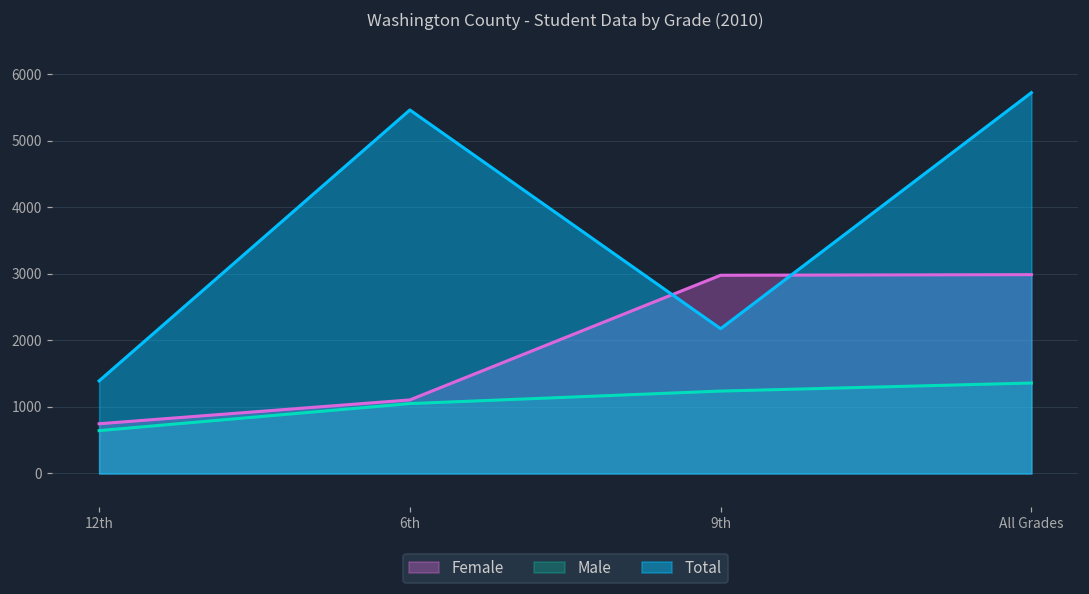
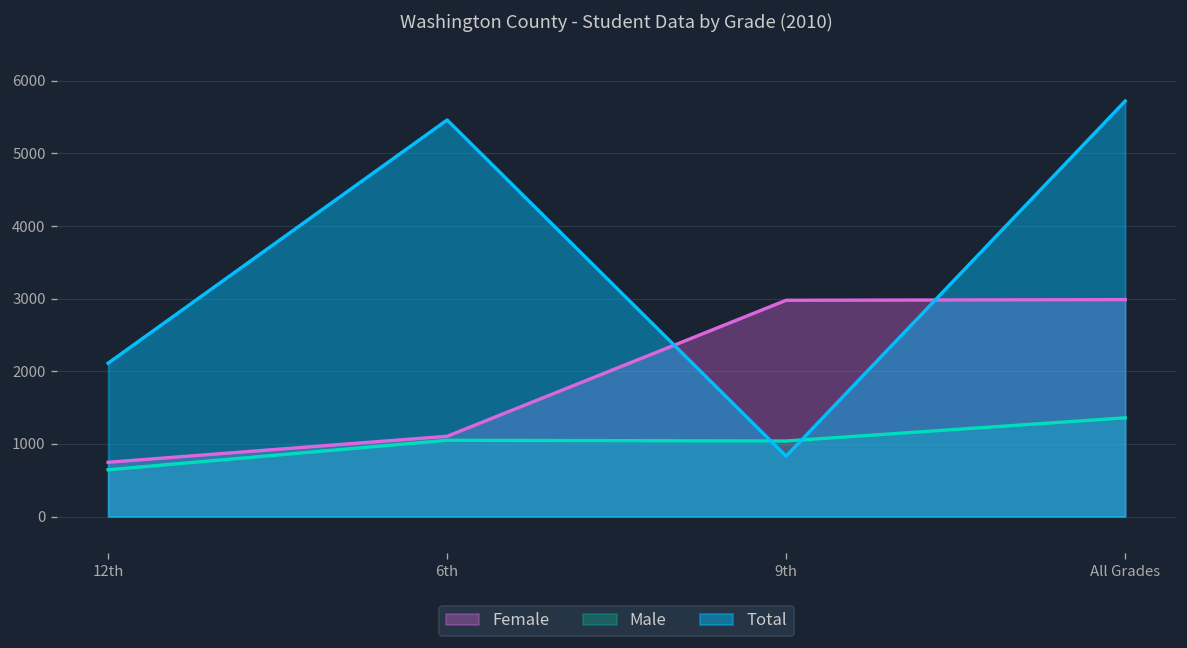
Total, 12th: 1400 -> 2100
Male, 9th: 1200 -> 1000
Total, 9th: 2200 -> 800
